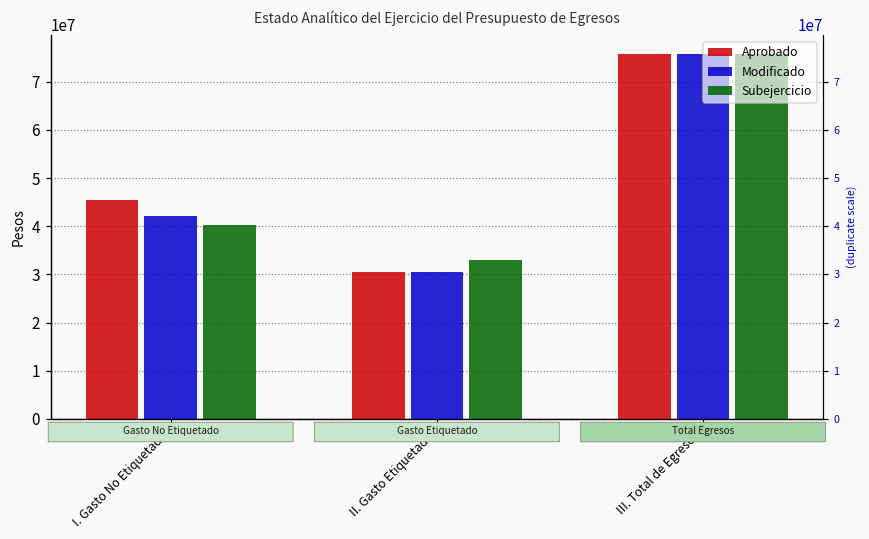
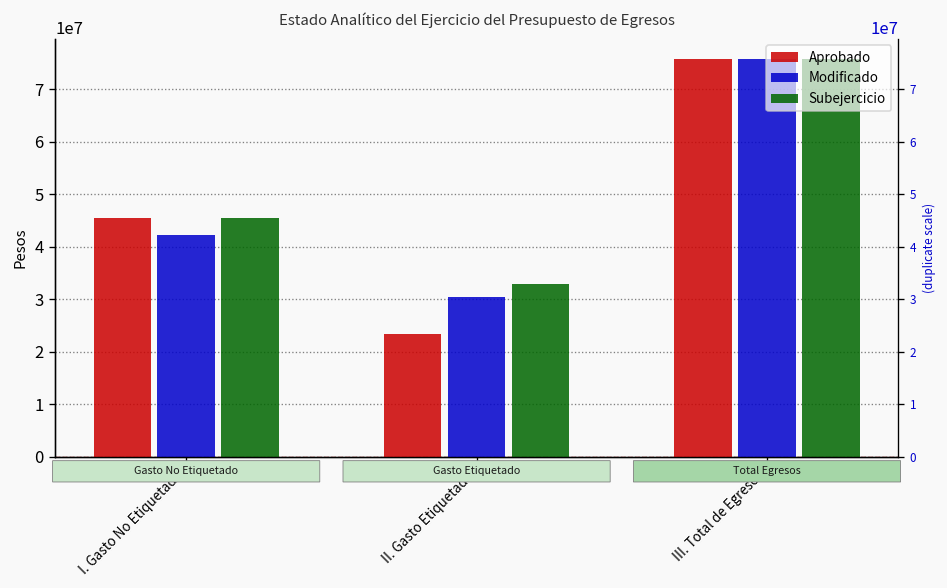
Subejercicio, I. Gasto No Etiquetado: 40000000 -> 45000000
Aprobado, II. Gasto Etiquetado: 30000000 -> 23000000
